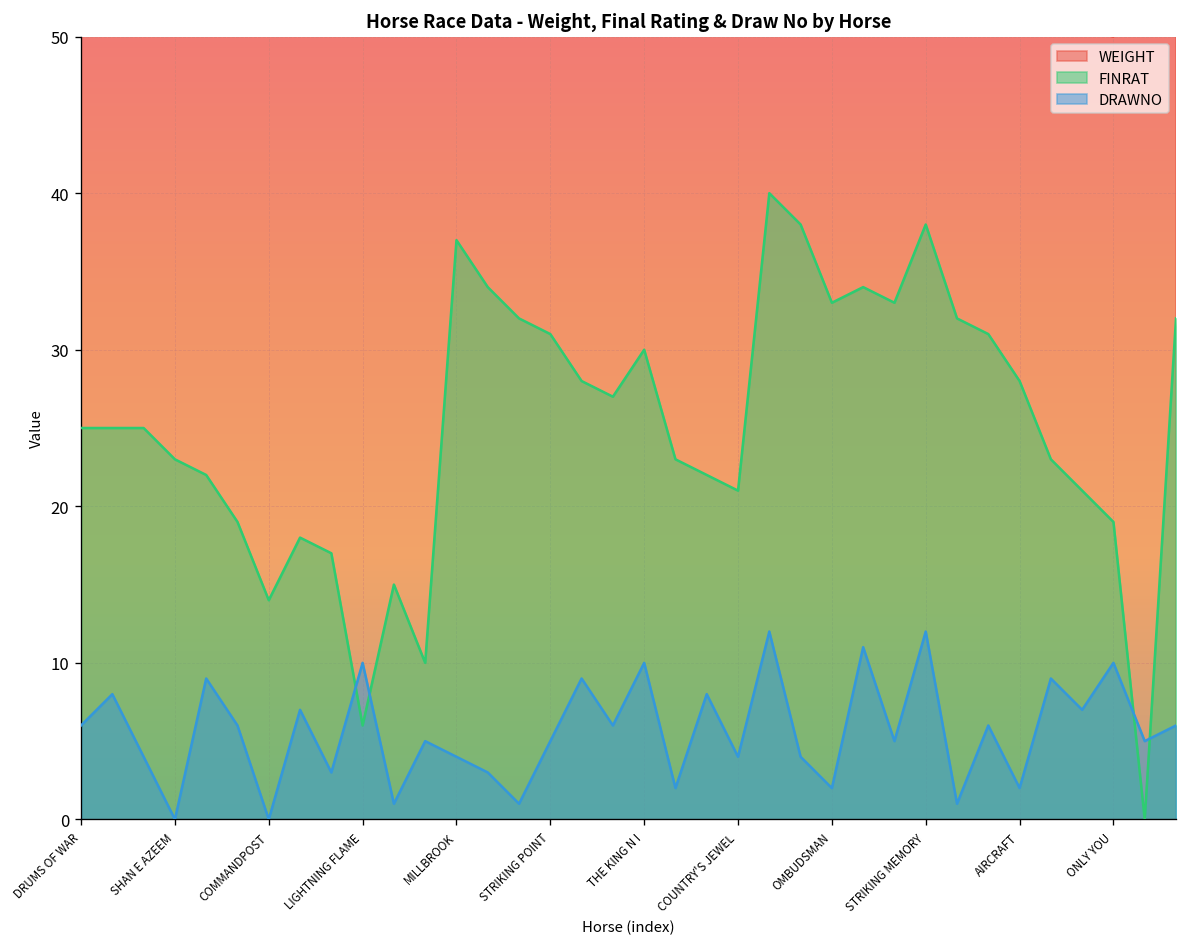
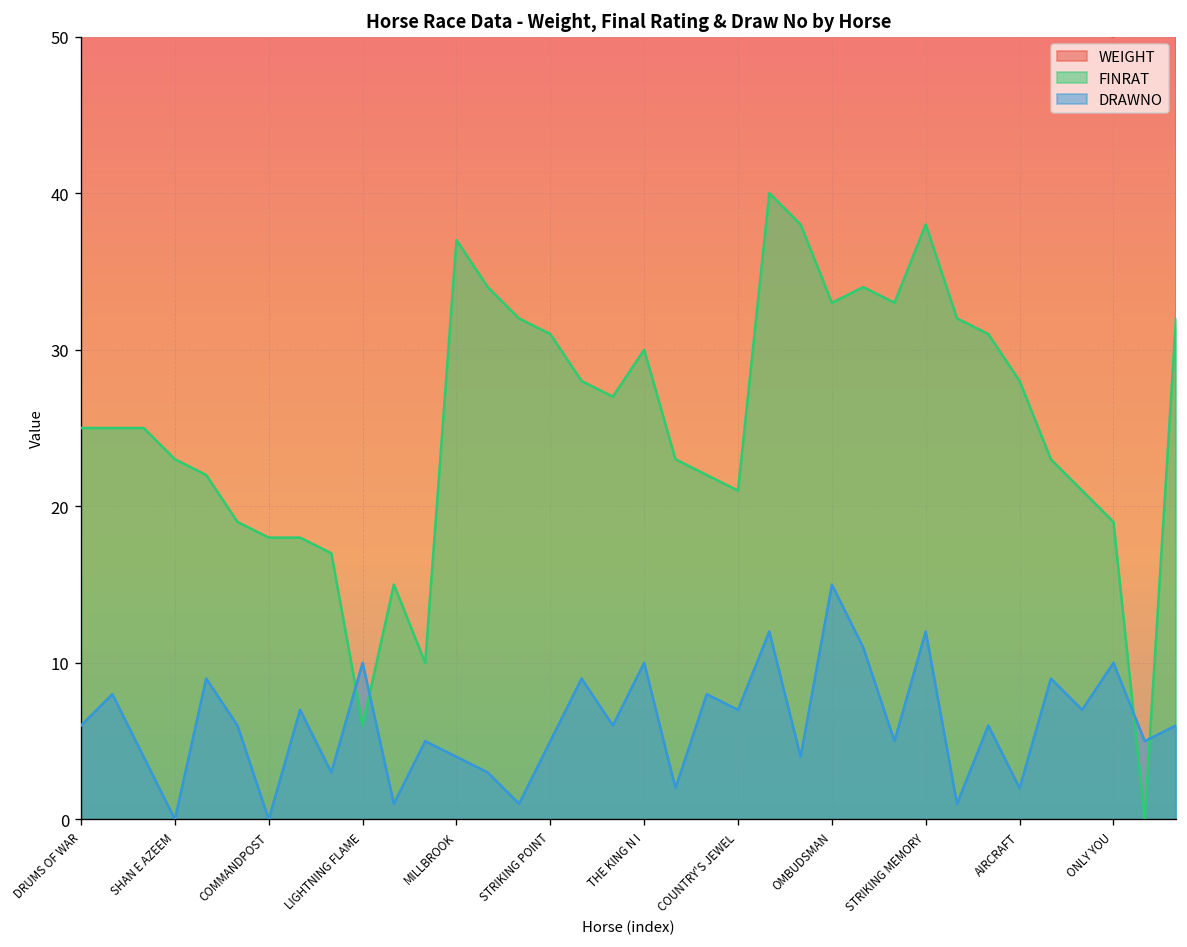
FINRAT, COMMANDPOST: 14 -> 18
DRAWNO, COUNTRY'S JEWEL: 4 -> 7
DRAWNO, OMBUDSMAN: 2 -> 15
